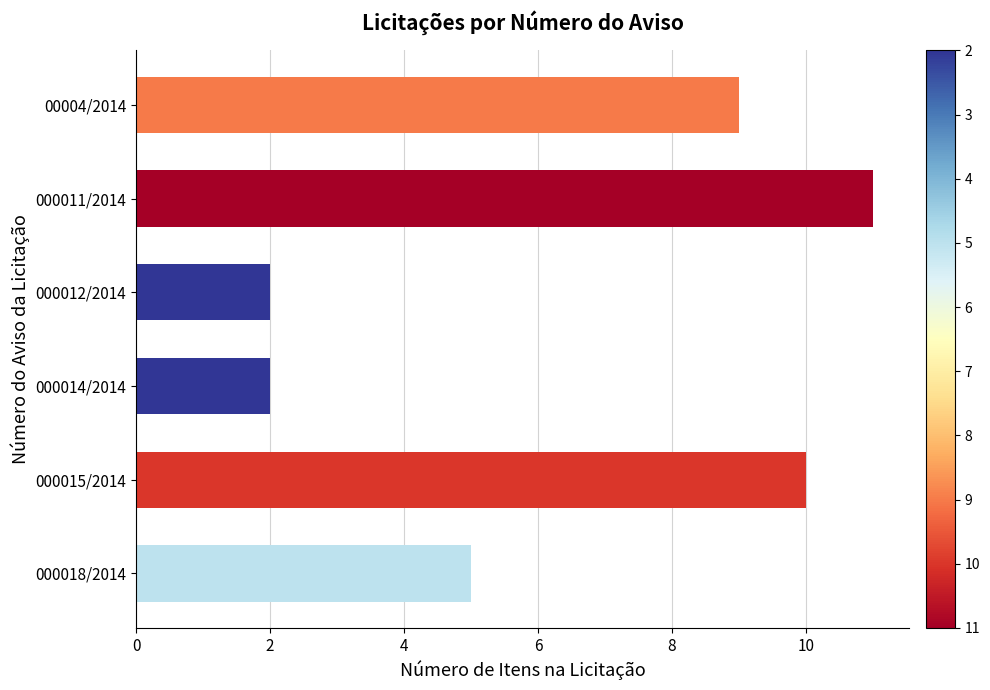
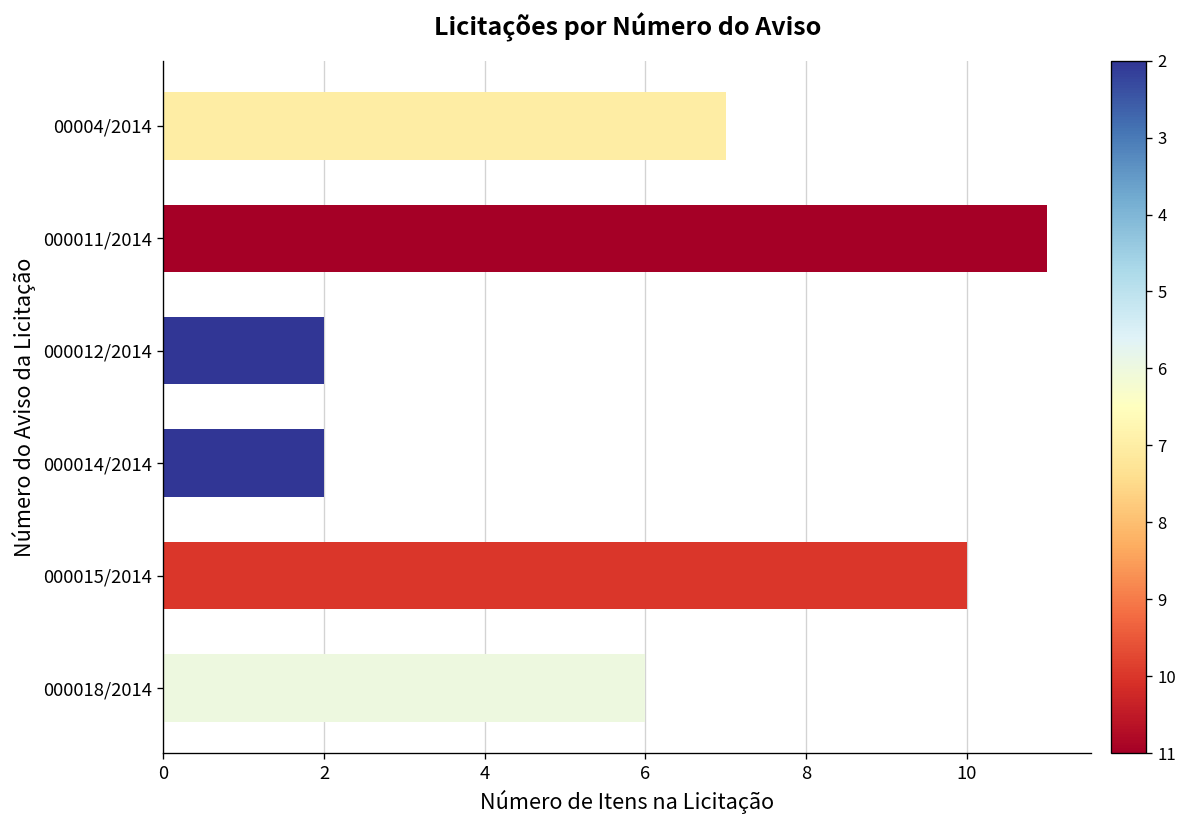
00004/2014: 9 -> 7
000018/2014: 5 -> 6
